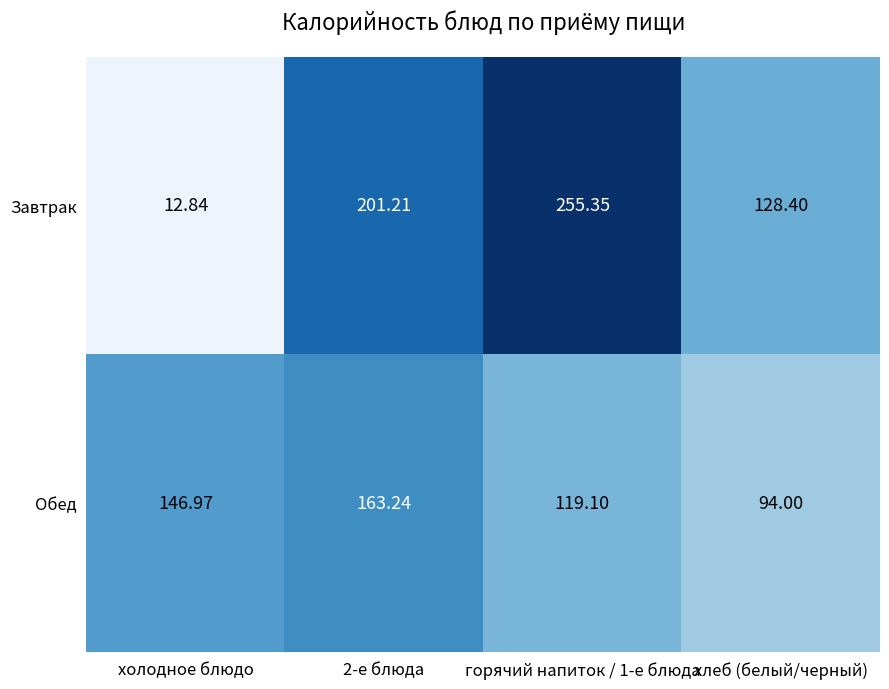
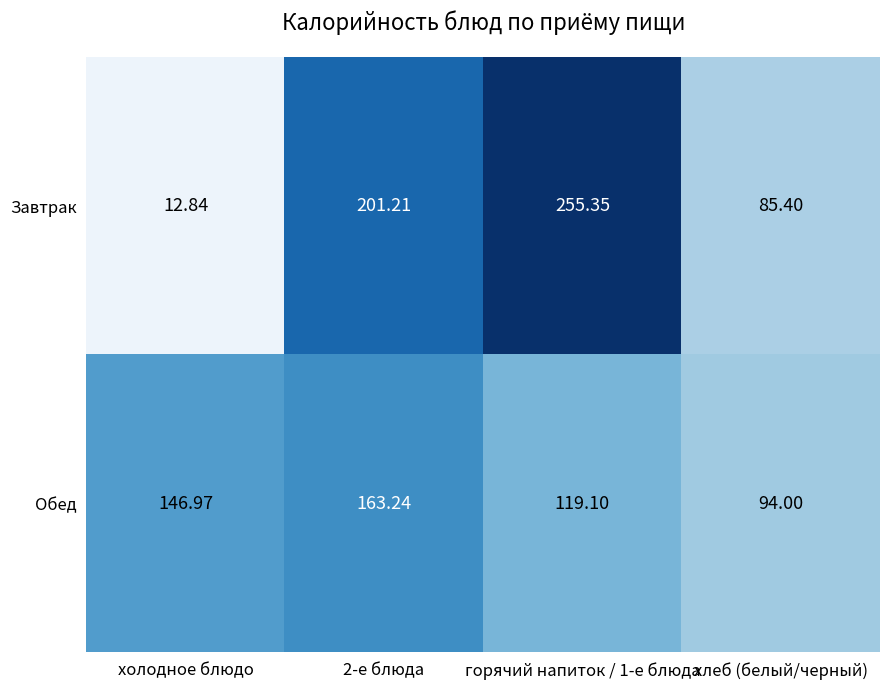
Завтрак, хлеб (белый/черный): 128.40 -> 85.40
